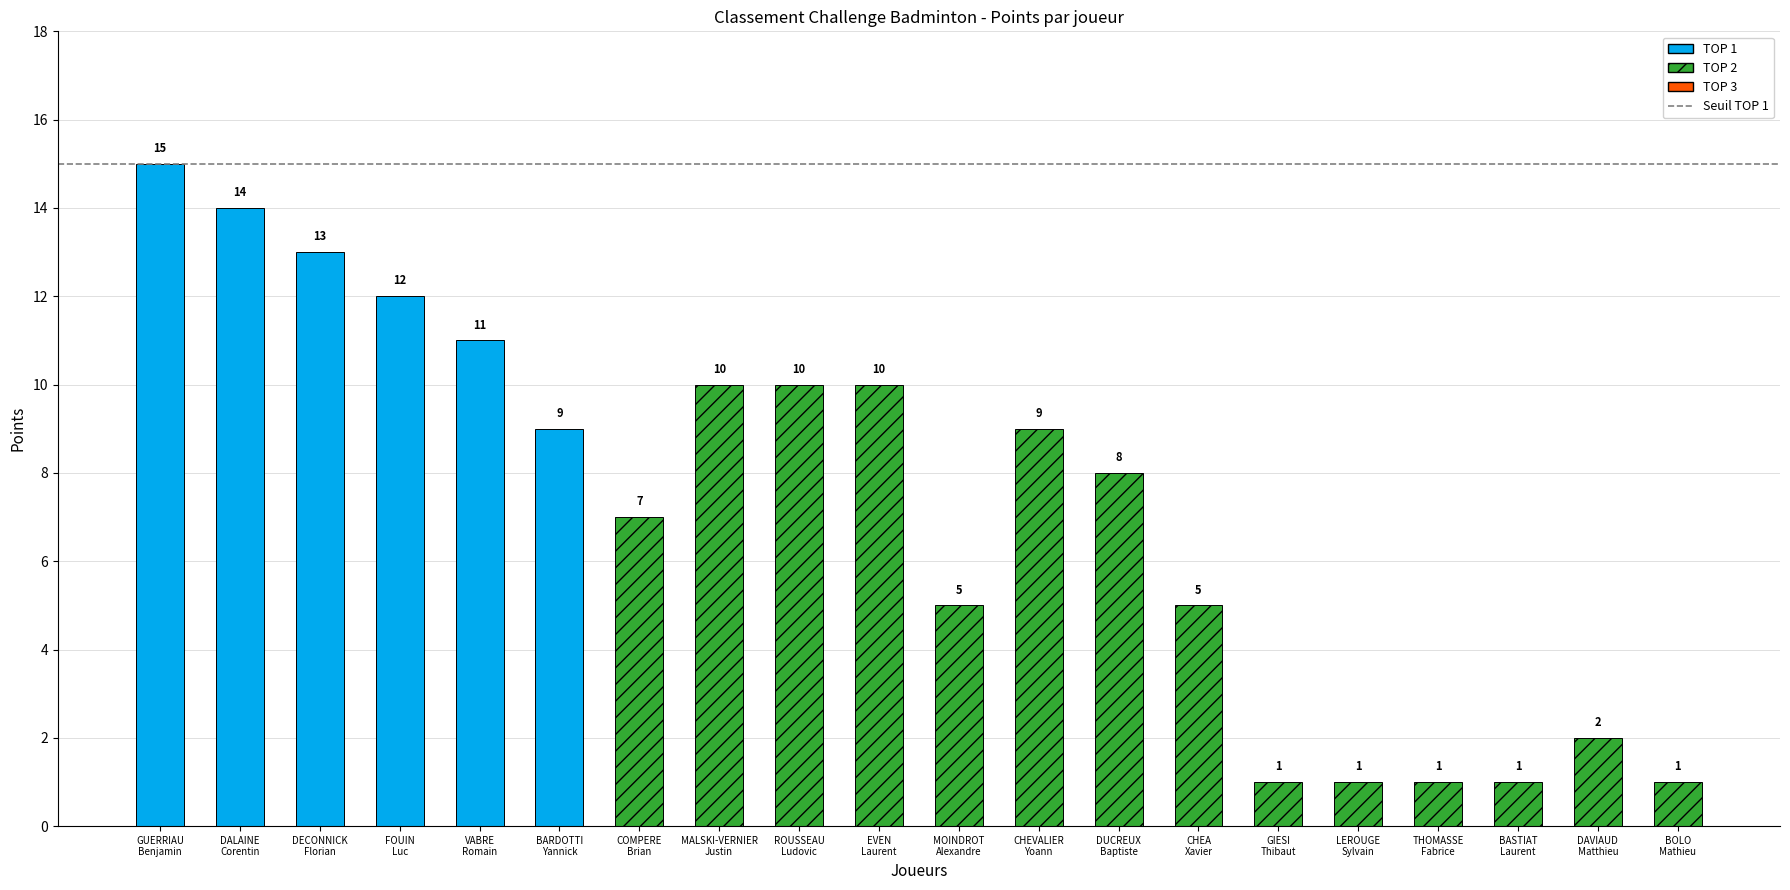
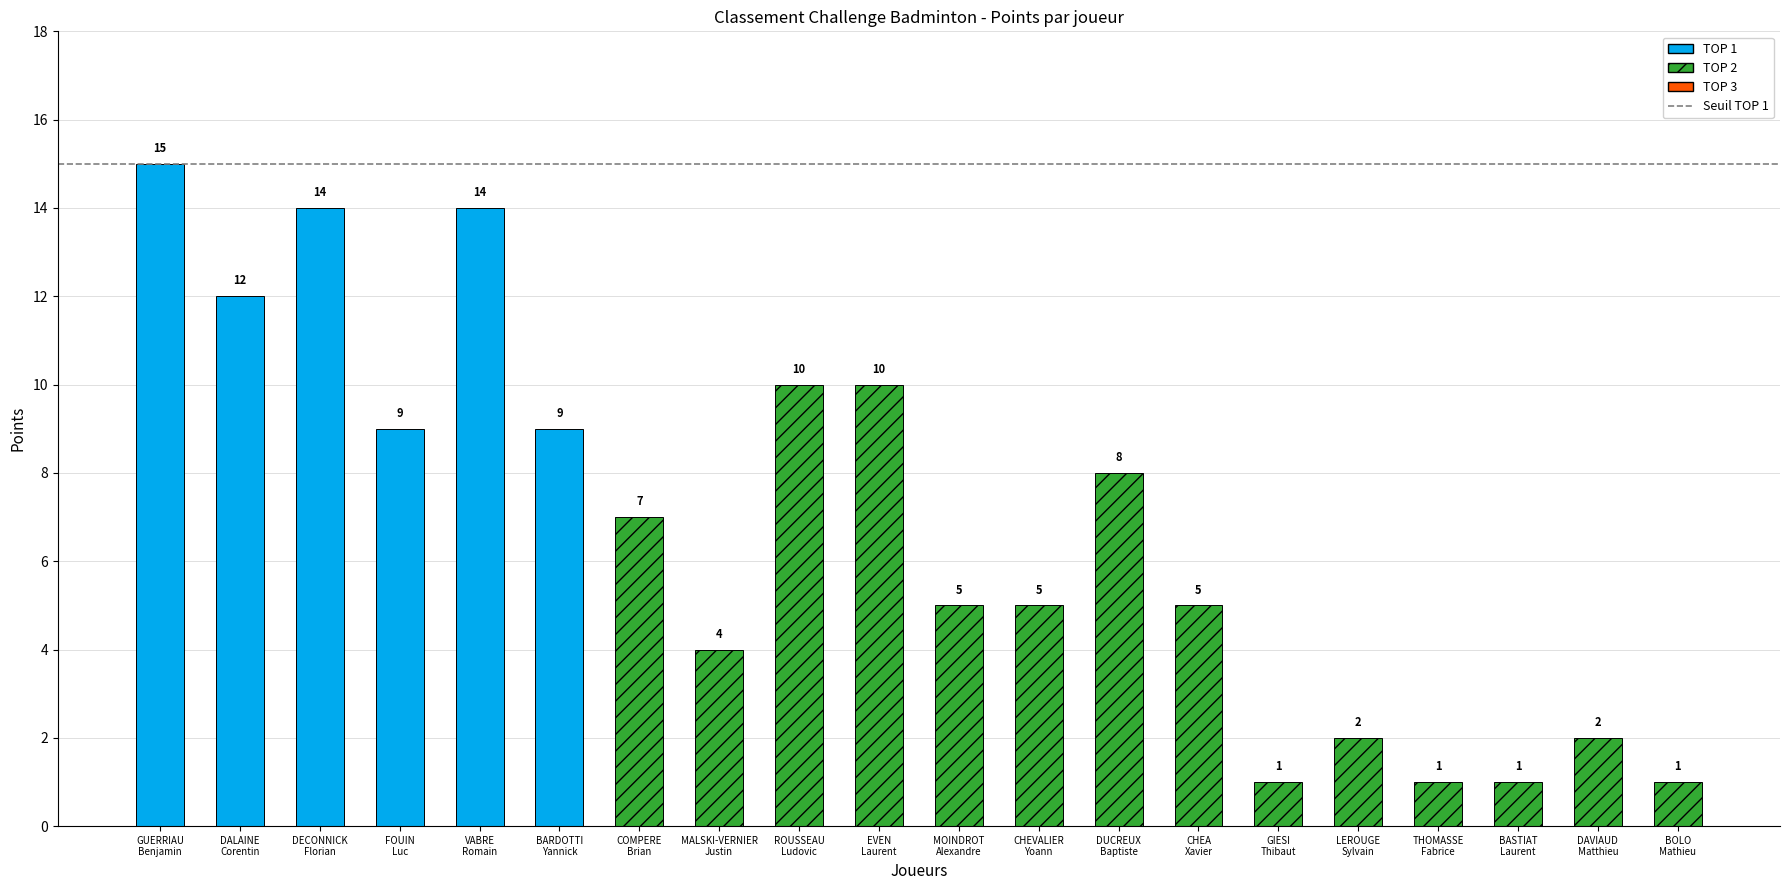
DALAINE Corentin: 14 -> 12
DECONNICK Florian: 13 -> 14
FOUIN Luc: 12 -> 9
VABRE Romain: 11 -> 14
MALSKI-VERNIER Justin: 10 -> 4
CHEVALIER Yoann: 9 -> 5
LEROUGE Sylvain: 1 -> 2
